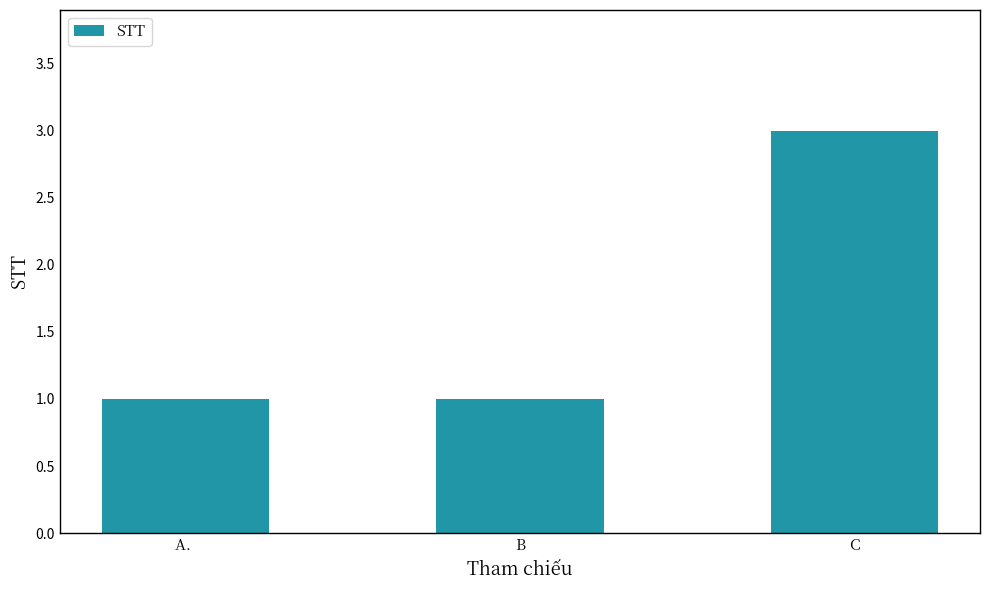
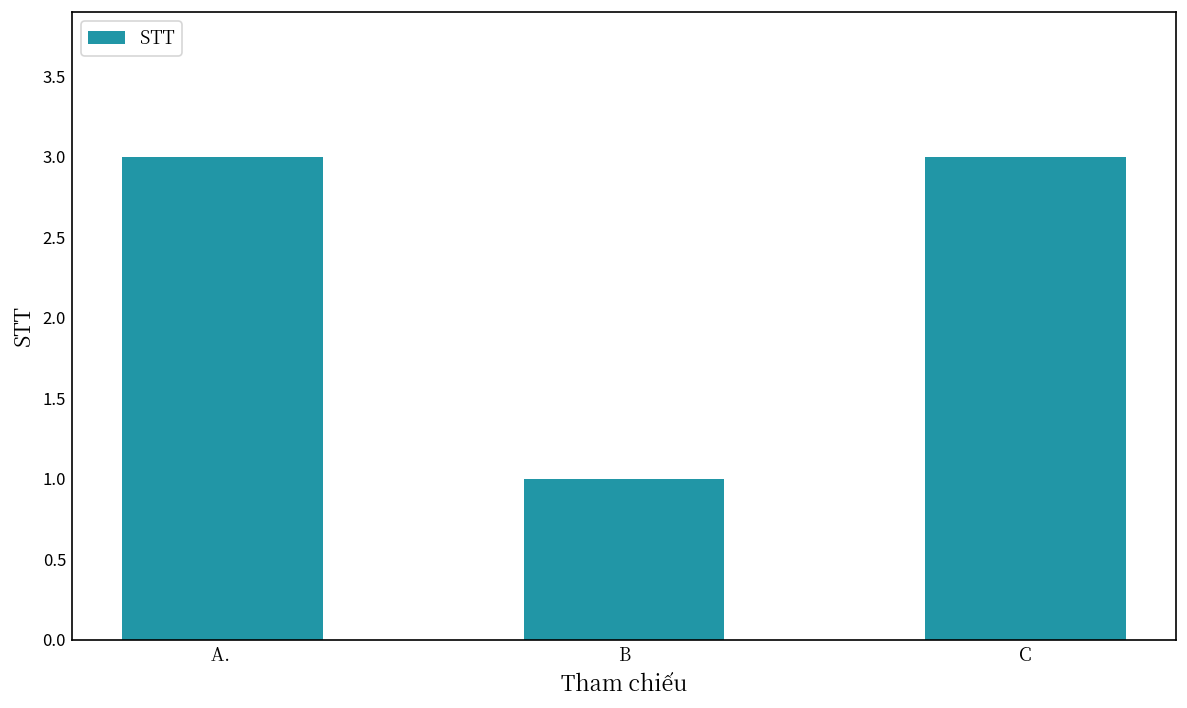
A.: 1 -> 3
